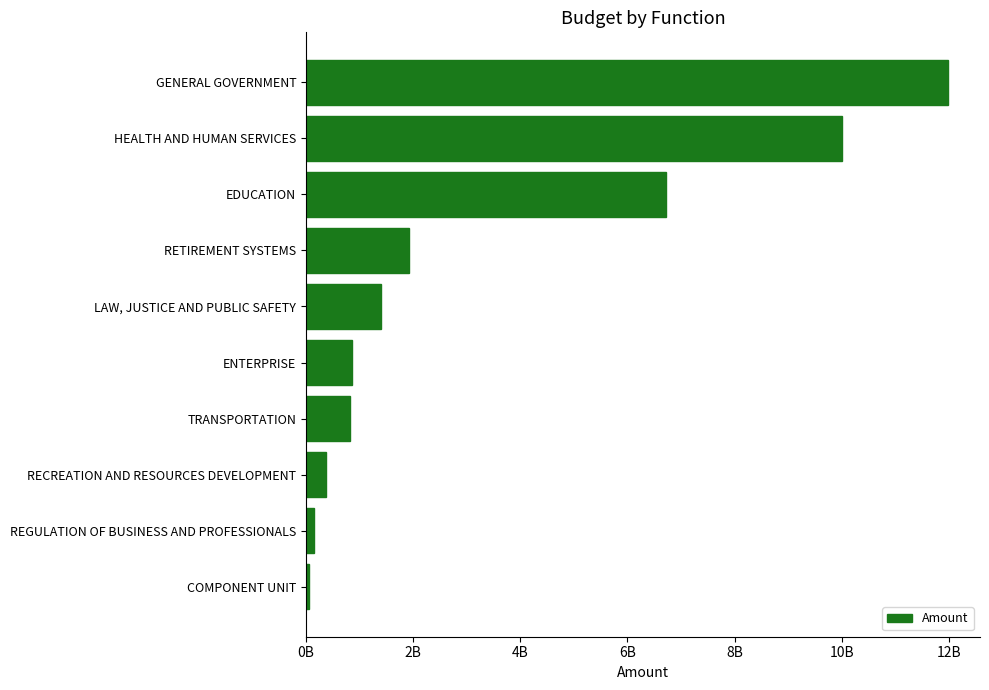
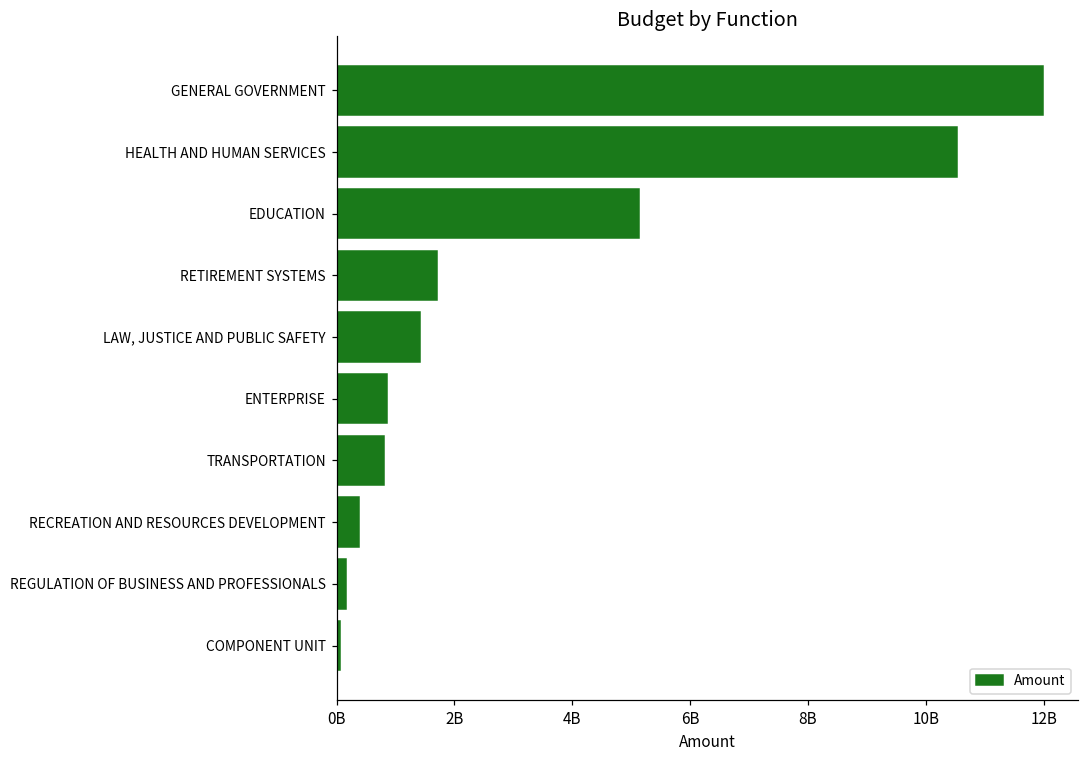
HEALTH AND HUMAN SERVICES: 10000000000 -> 10500000000
EDUCATION: 6700000000 -> 5100000000
RETIREMENT SYSTEMS: 1900000000 -> 1700000000
